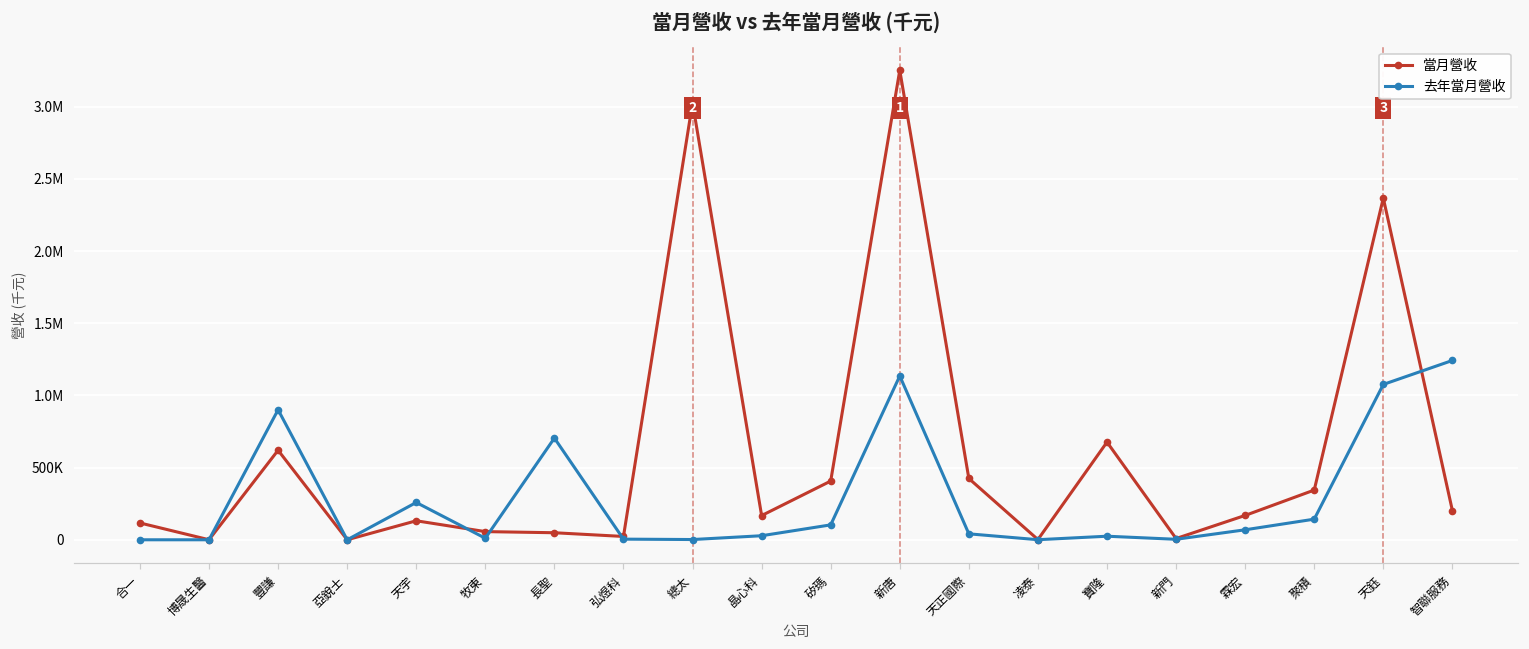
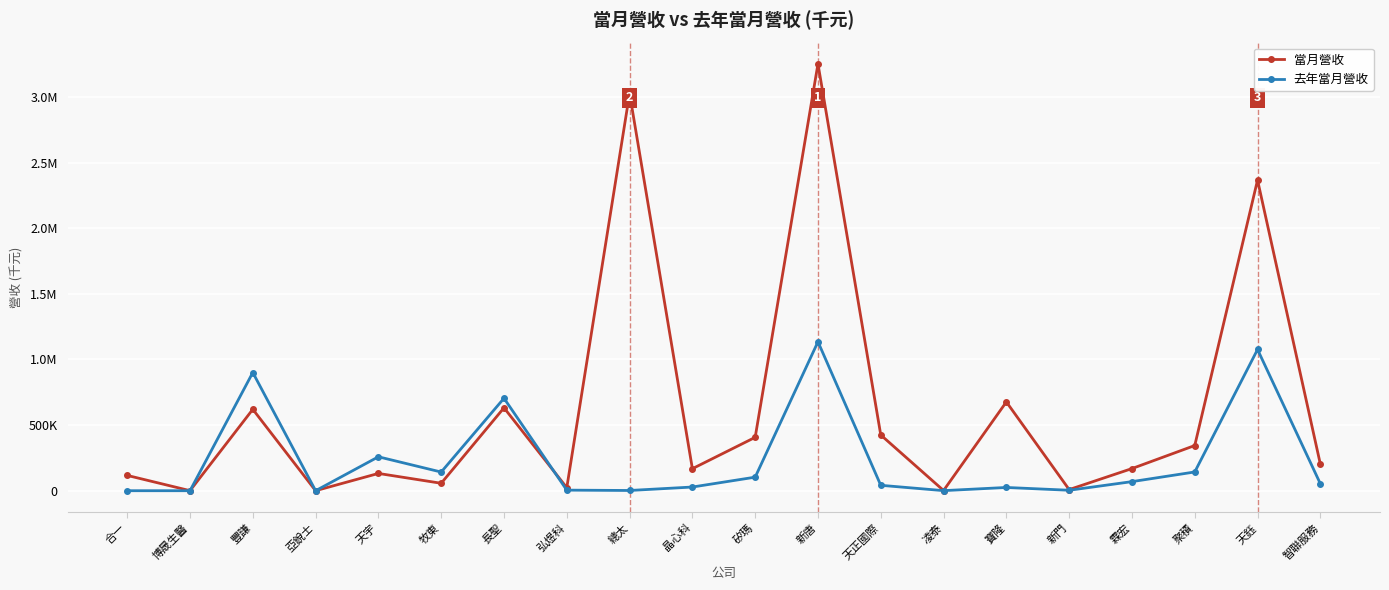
去年當月營收, 牧東: 10000 -> 140000
當月營收, 長聖: 50000 -> 630000
去年當月營收, 智聯服務: 1240000 -> 50000
